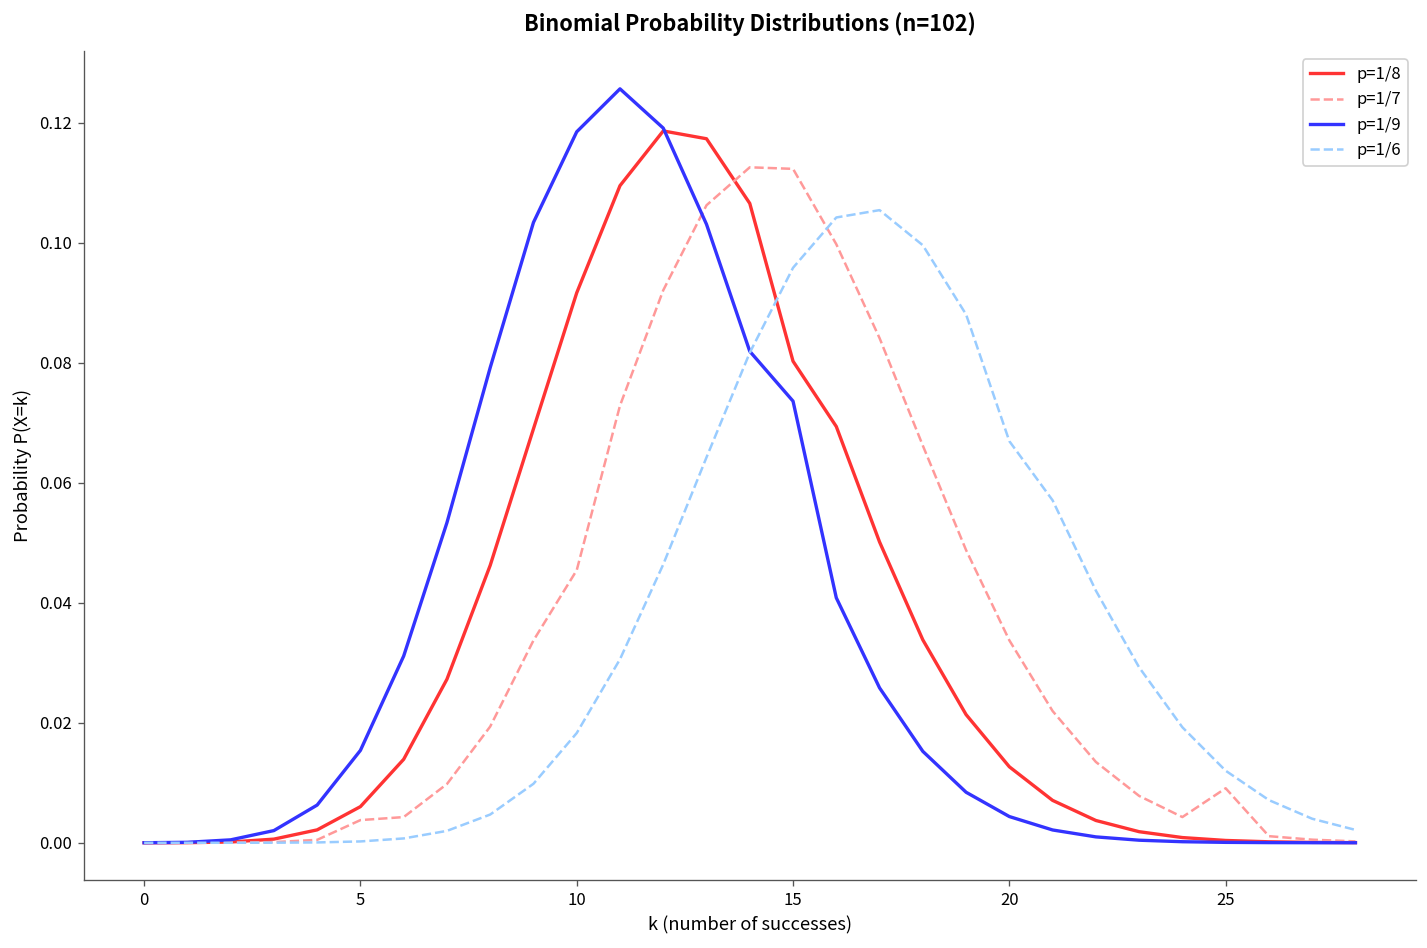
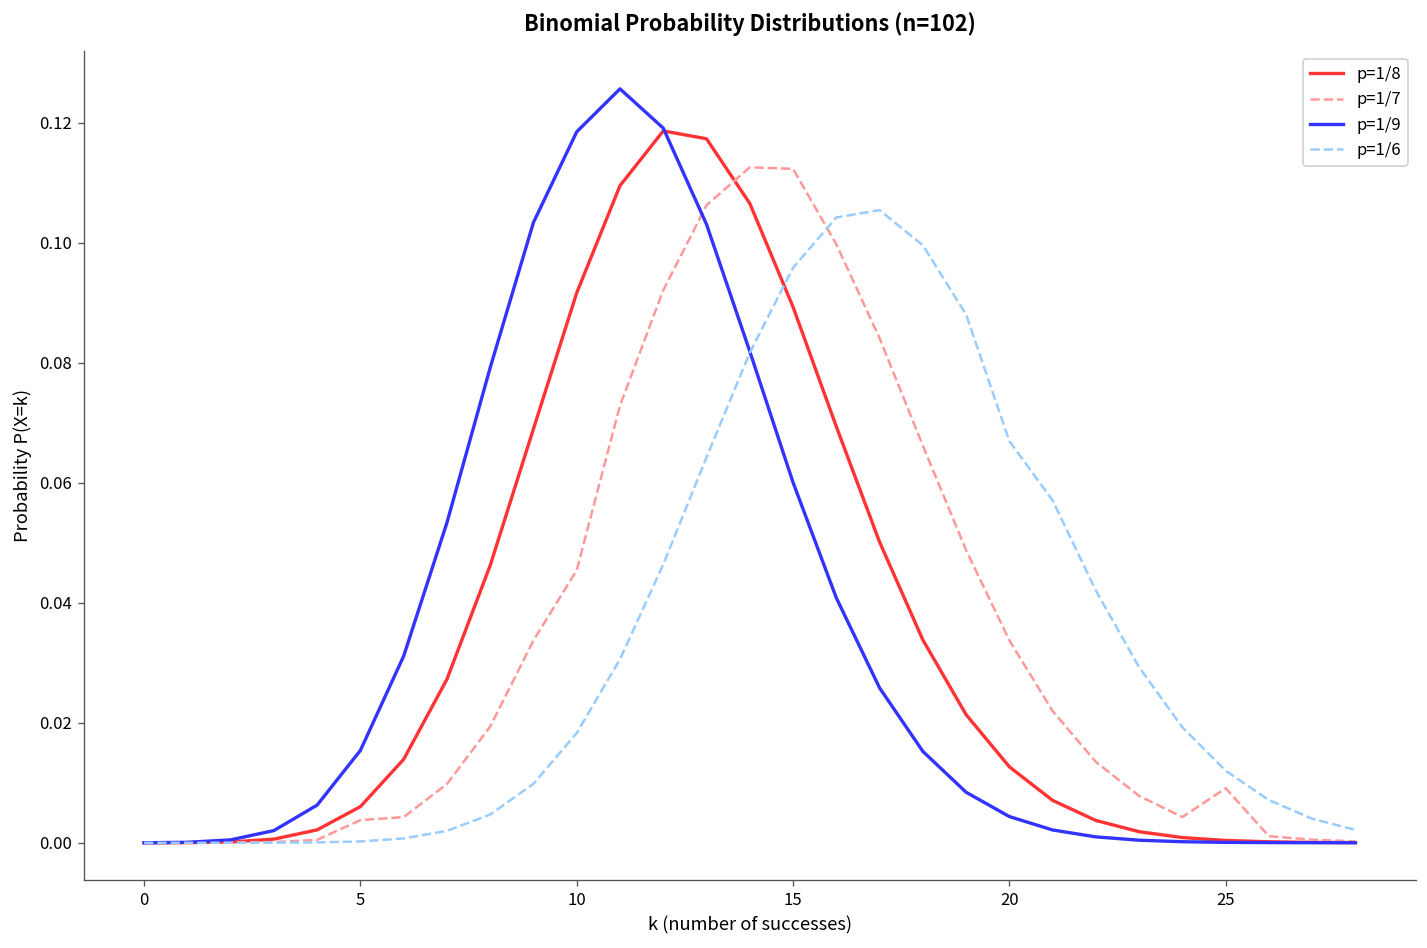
p=1/8, 15: 0.080 -> 0.089
p=1/9, 15: 0.074 -> 0.060
